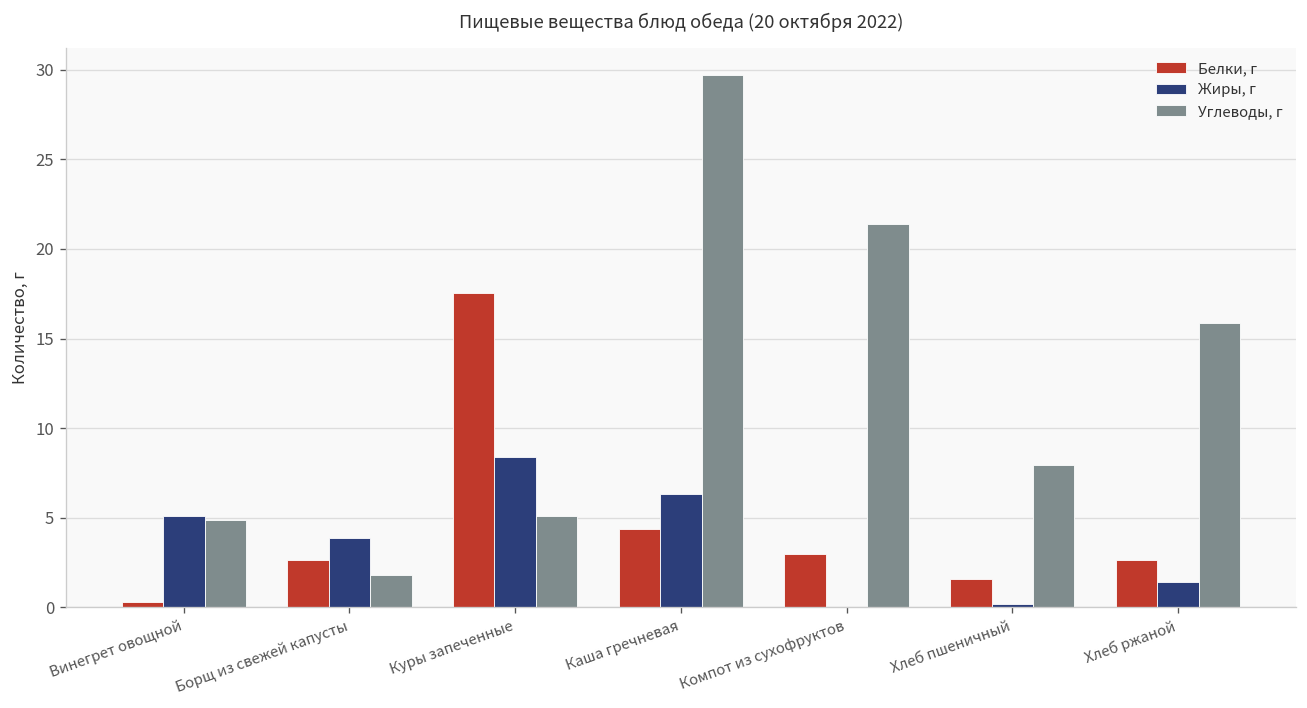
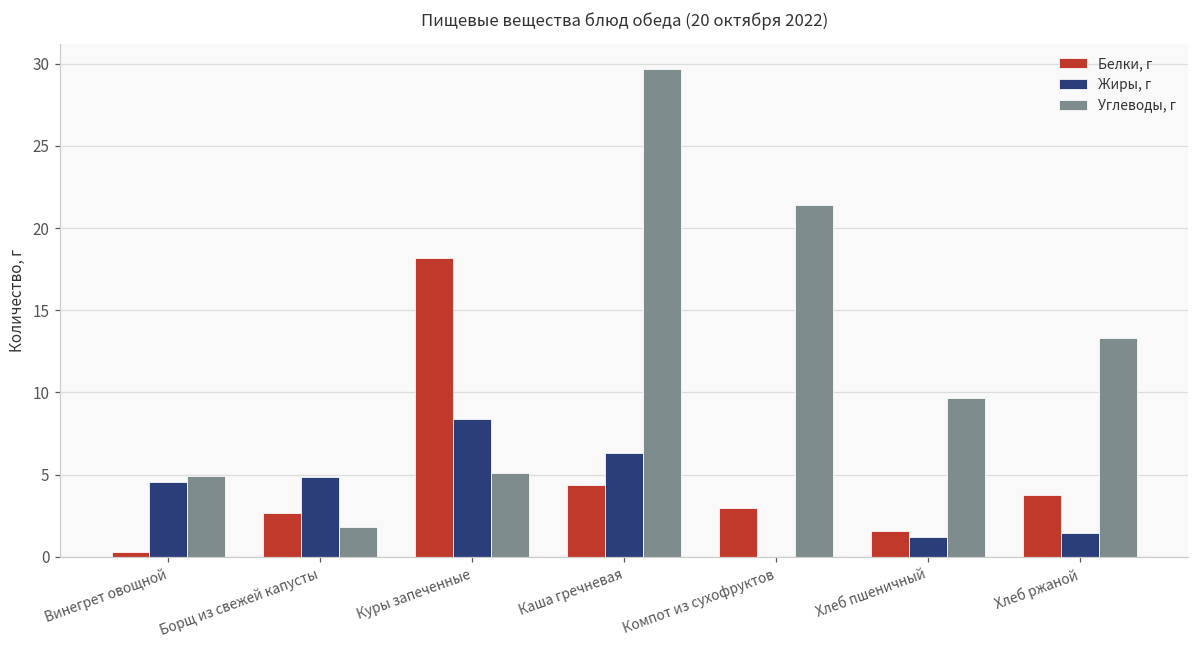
Жиры, г, Винегрет овощной: 5.1 -> 4.5
Жиры, г, Борщ из свежей капусты: 3.9 -> 4.9
Белки, г, Куры запеченные: 17.6 -> 18.2
Жиры, г, Хлеб пшеничный: 0.2 -> 1.2
Углеводы, г, Хлеб пшеничный: 7.9 -> 9.7
Белки, г, Хлеб ржаной: 2.6 -> 3.8
Углеводы, г, Хлеб ржаной: 15.9 -> 13.3
